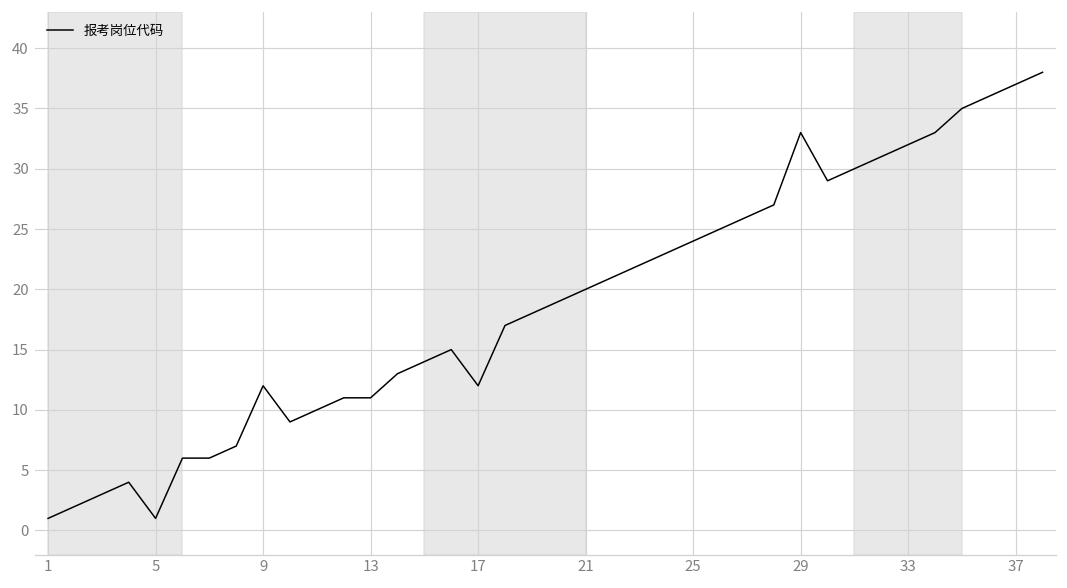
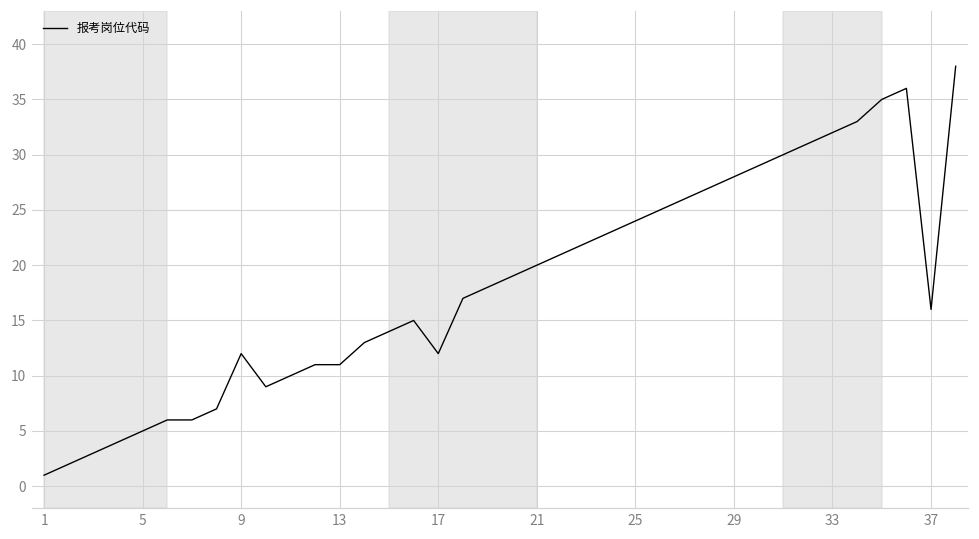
5: 1.0 -> 5.0
29: 33.0 -> 28.0
37: 37.0 -> 16.0
